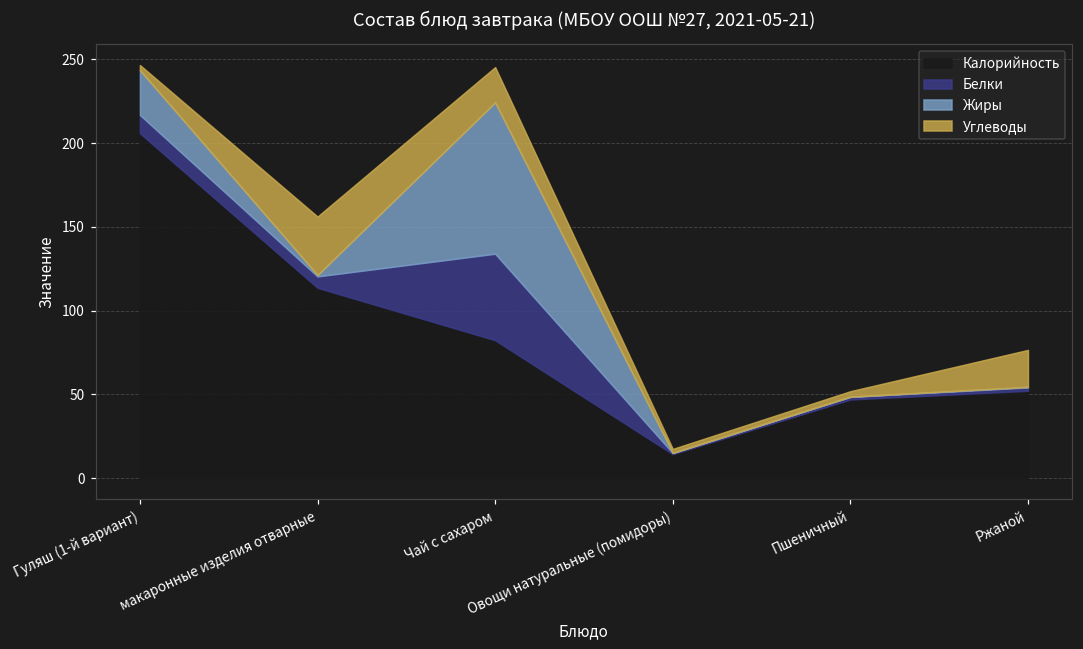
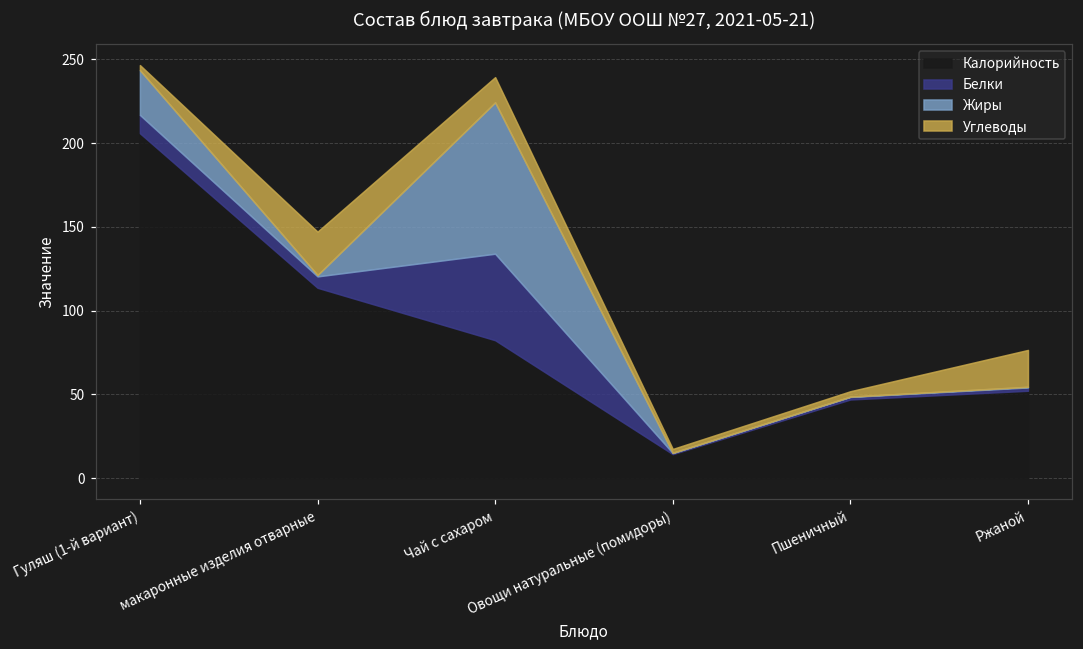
Углеводы, макаронные изделия отварные: 35 -> 26
Углеводы, Чай с сахаром: 21 -> 15
